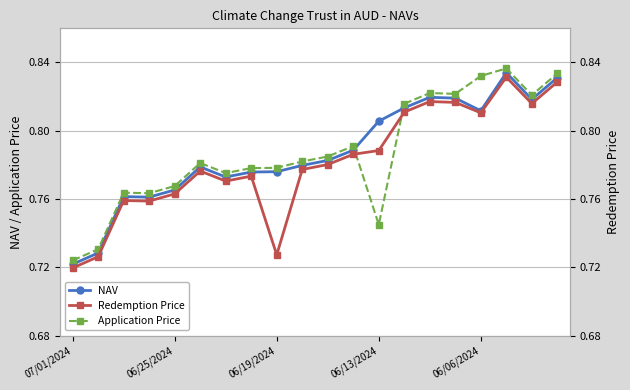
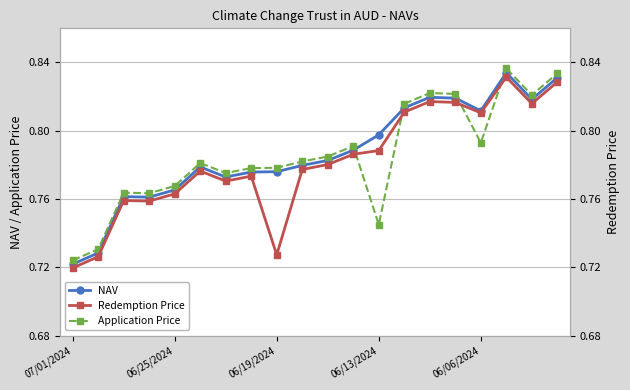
NAV, 06/13/2024: 0.806 -> 0.798
Application Price, 06/06/2024: 0.832 -> 0.793
